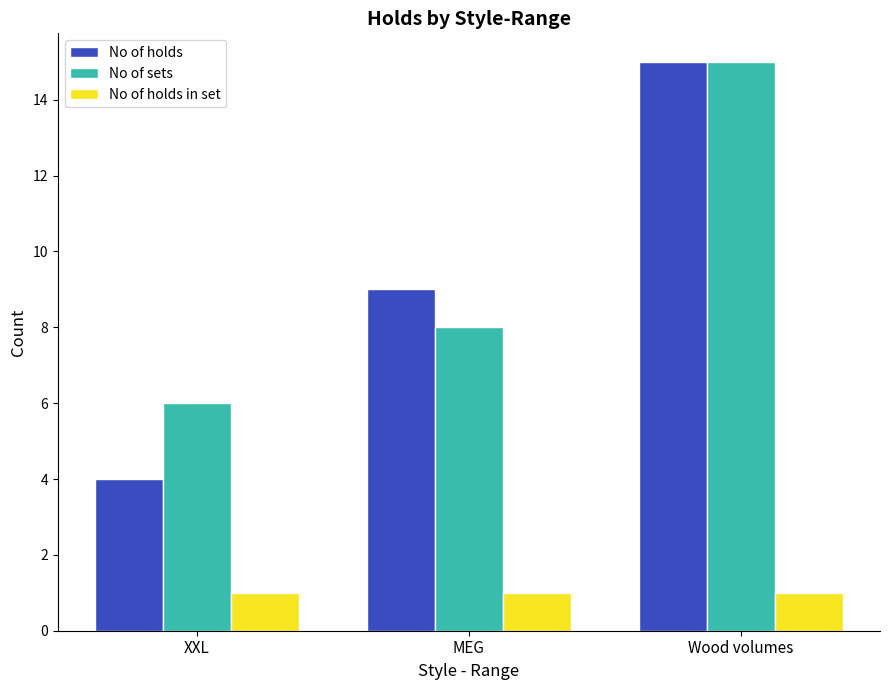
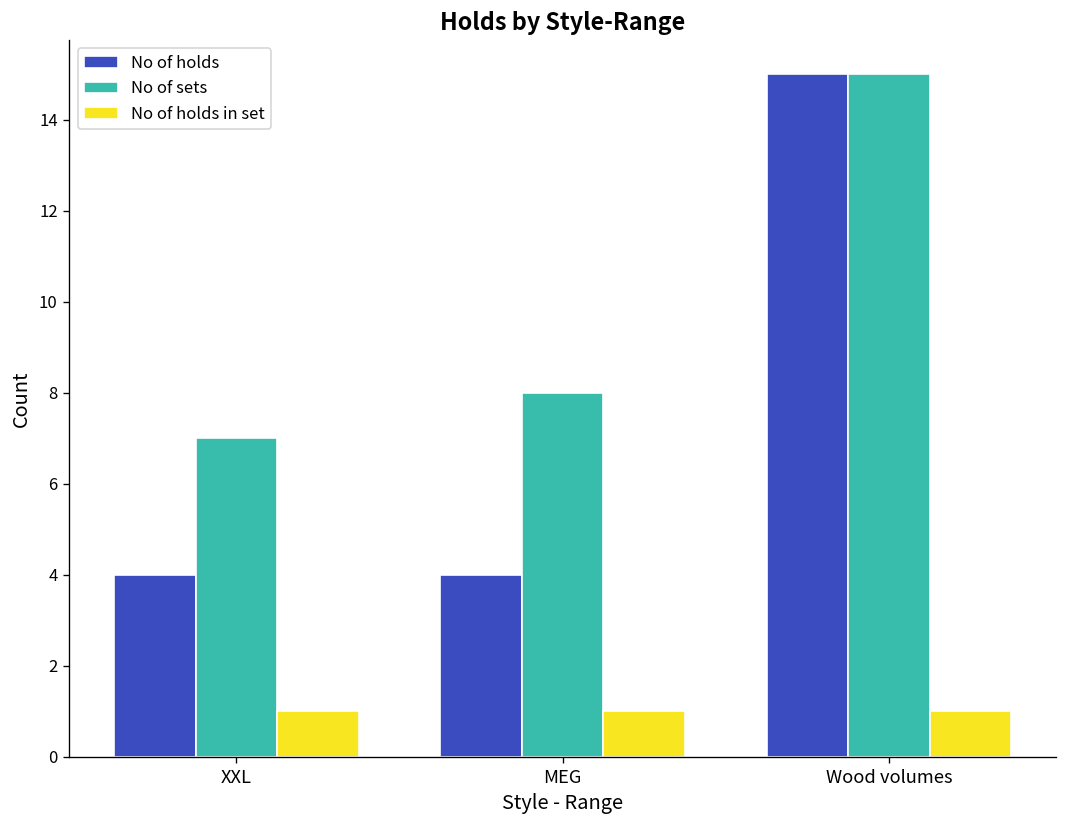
No of sets, XXL: 6 -> 7
No of holds, MEG: 9 -> 4
